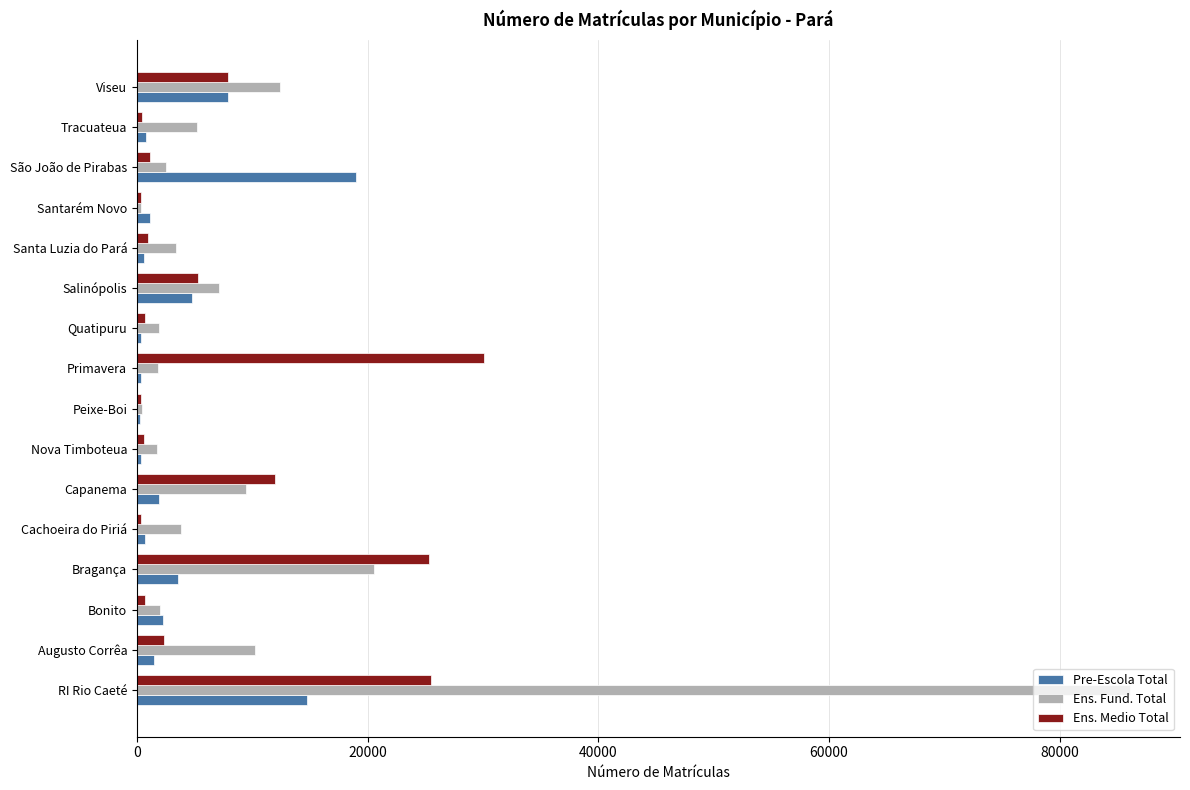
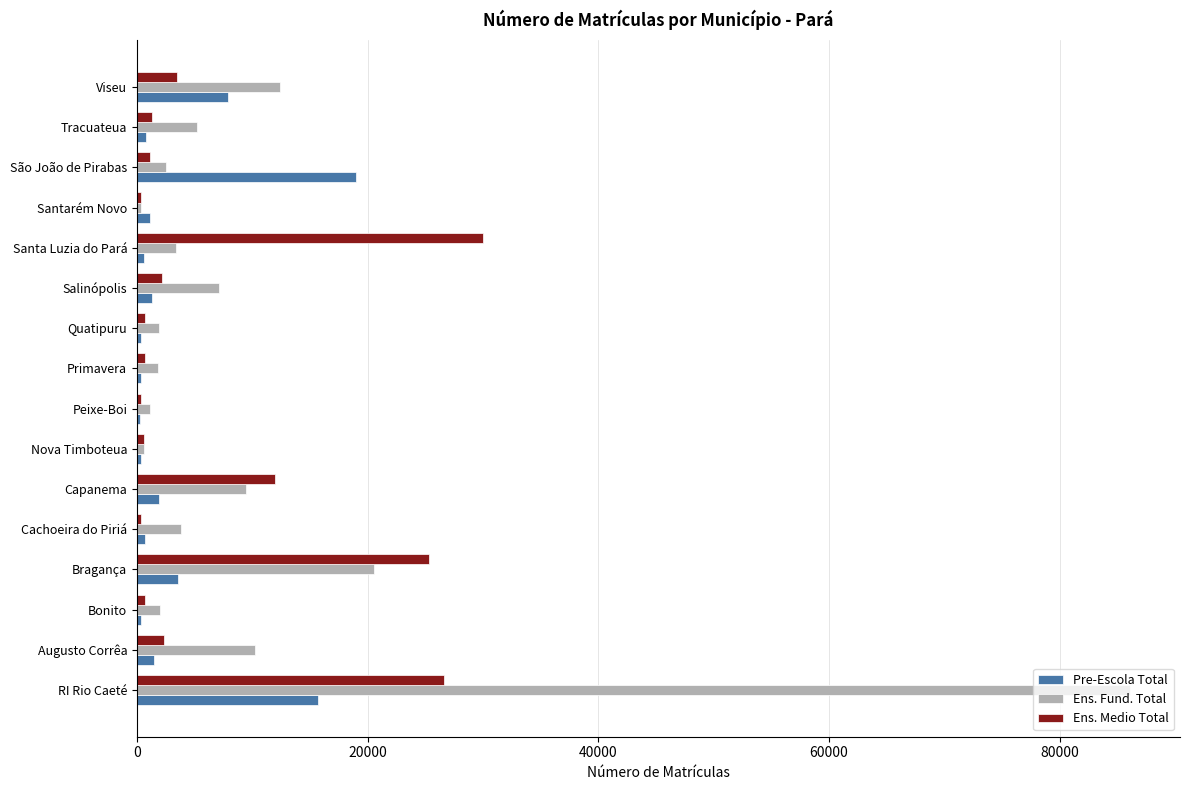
Ens. Medio Total, Viseu: 7900 -> 3400
Ens. Medio Total, Tracuateua: 400 -> 1300
Ens. Medio Total, Santa Luzia do Pará: 1000 -> 30000
Ens. Medio Total, Salinópolis: 5300 -> 2200
Pre-Escola Total, Salinópolis: 4700 -> 1300
Ens. Medio Total, Primavera: 30100 -> 700
Ens. Fund. Total, Peixe-Boi: 400 -> 1100
Ens. Fund. Total, Nova Timboteua: 1700 -> 600
Pre-Escola Total, Bonito: 2200 -> 300
Ens. Medio Total, RI Rio Caeté: 25500 -> 26600
Pre-Escola Total, RI Rio Caeté: 14700 -> 15700
